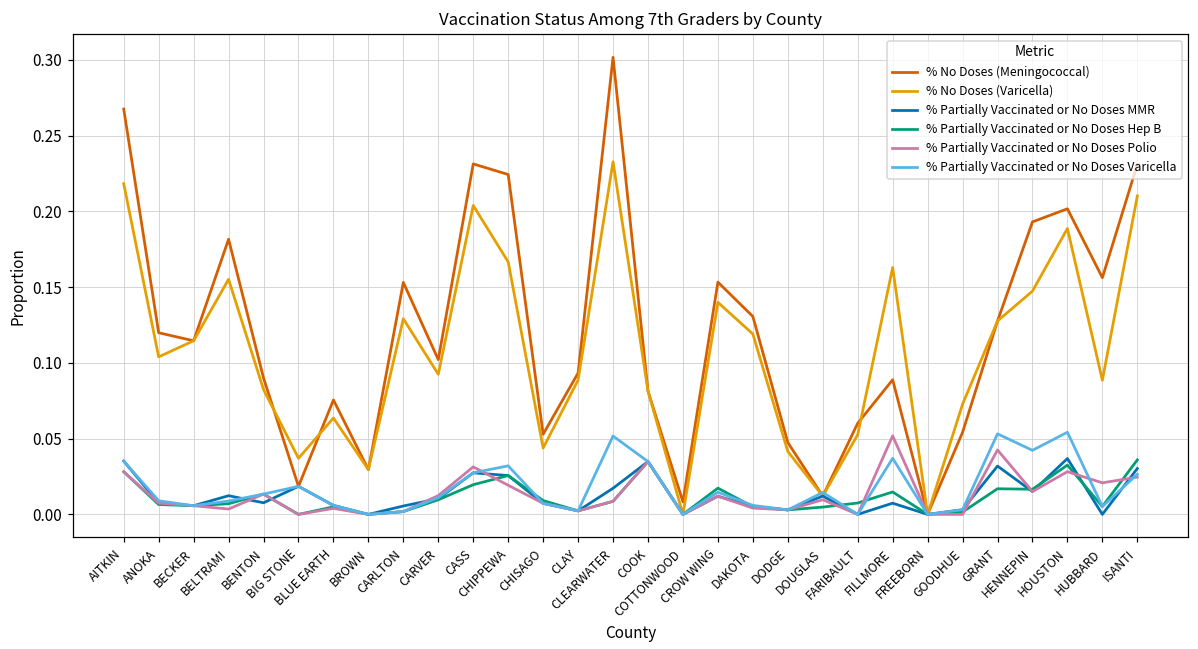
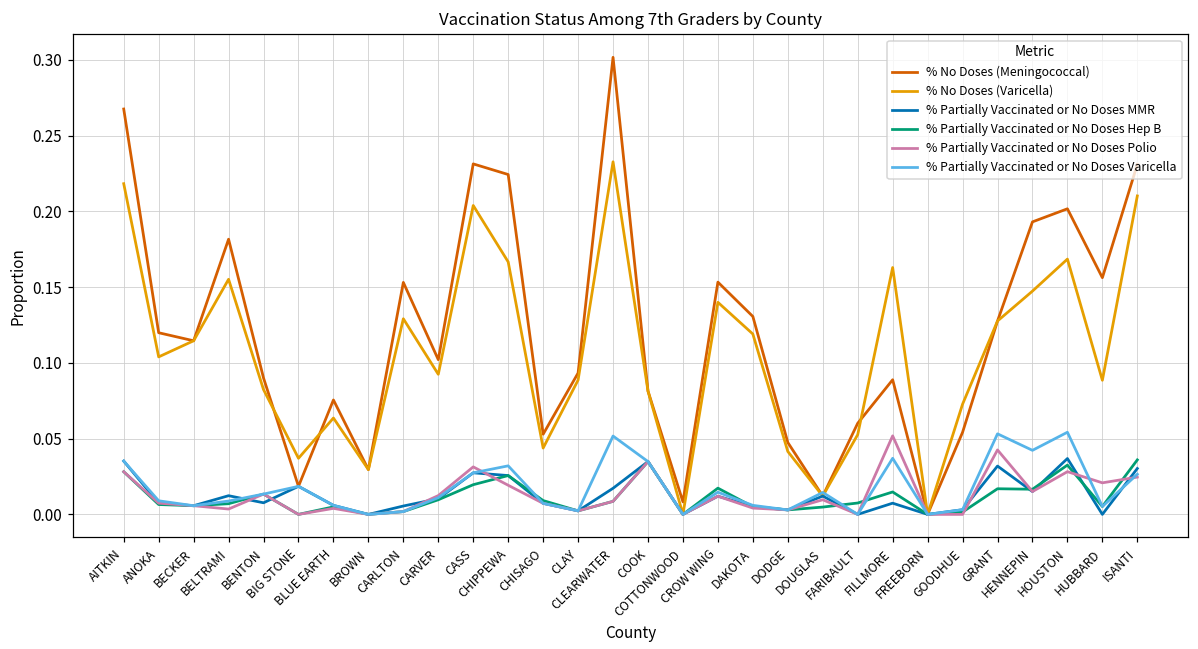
% No Doses (Varicella), HOUSTON: 0.189 -> 0.169
